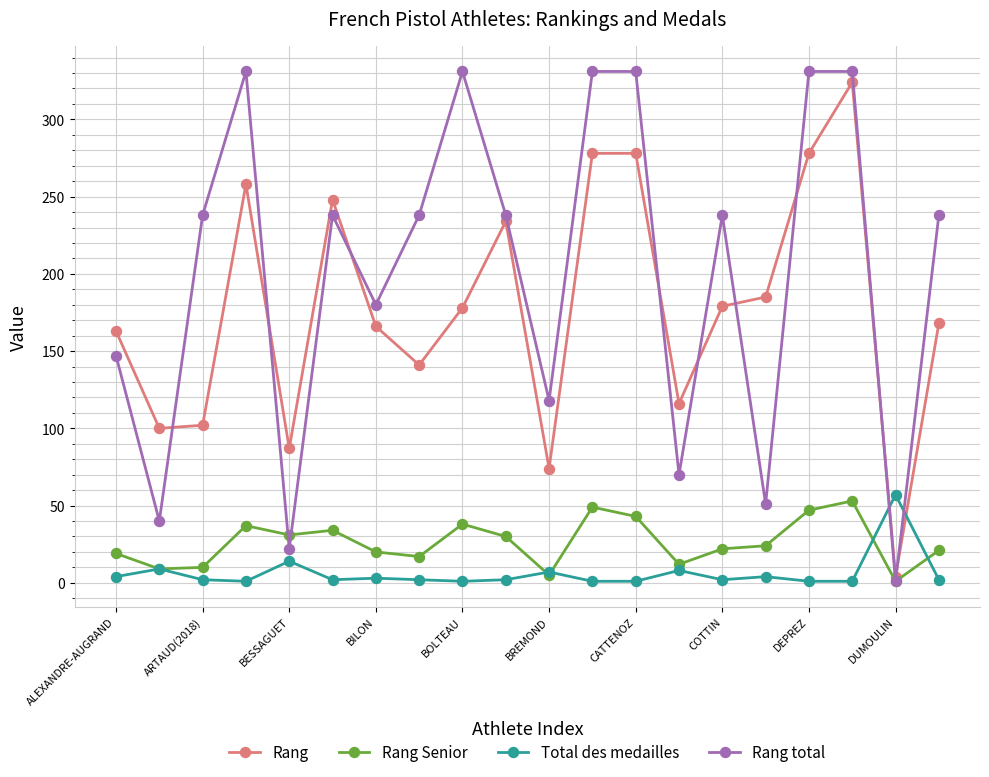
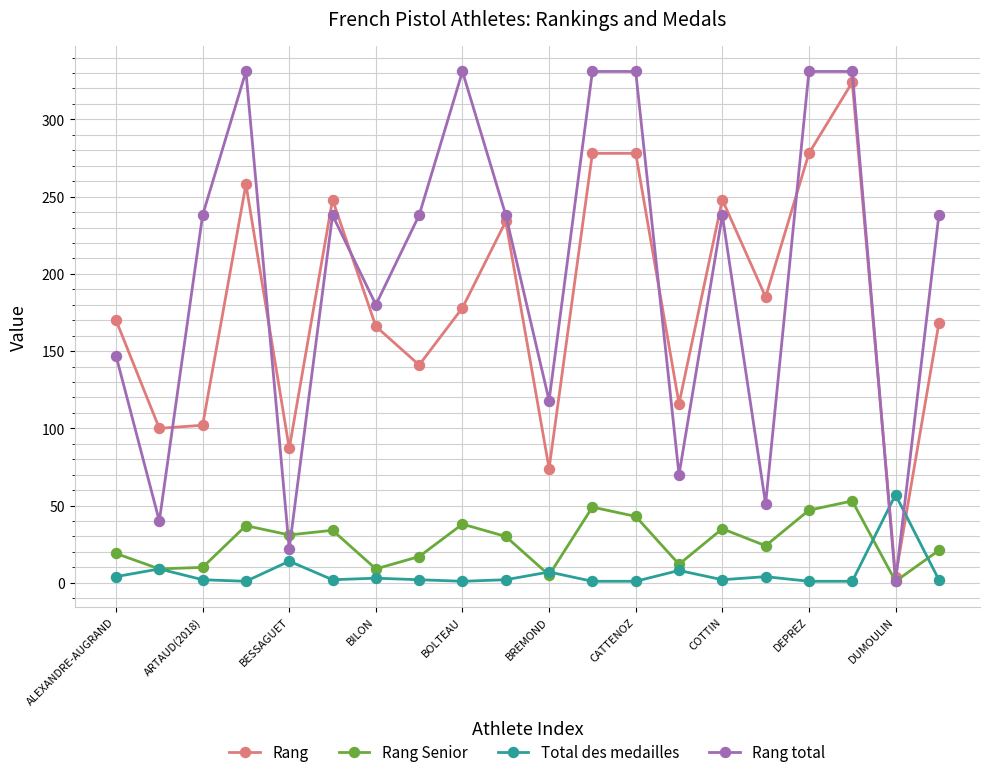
Rang, ALEXANDRE-AUGRAND: 163 -> 170
Rang Senior, BILON: 20 -> 9
Rang, COTTIN: 179 -> 248
Rang Senior, COTTIN: 22 -> 35
